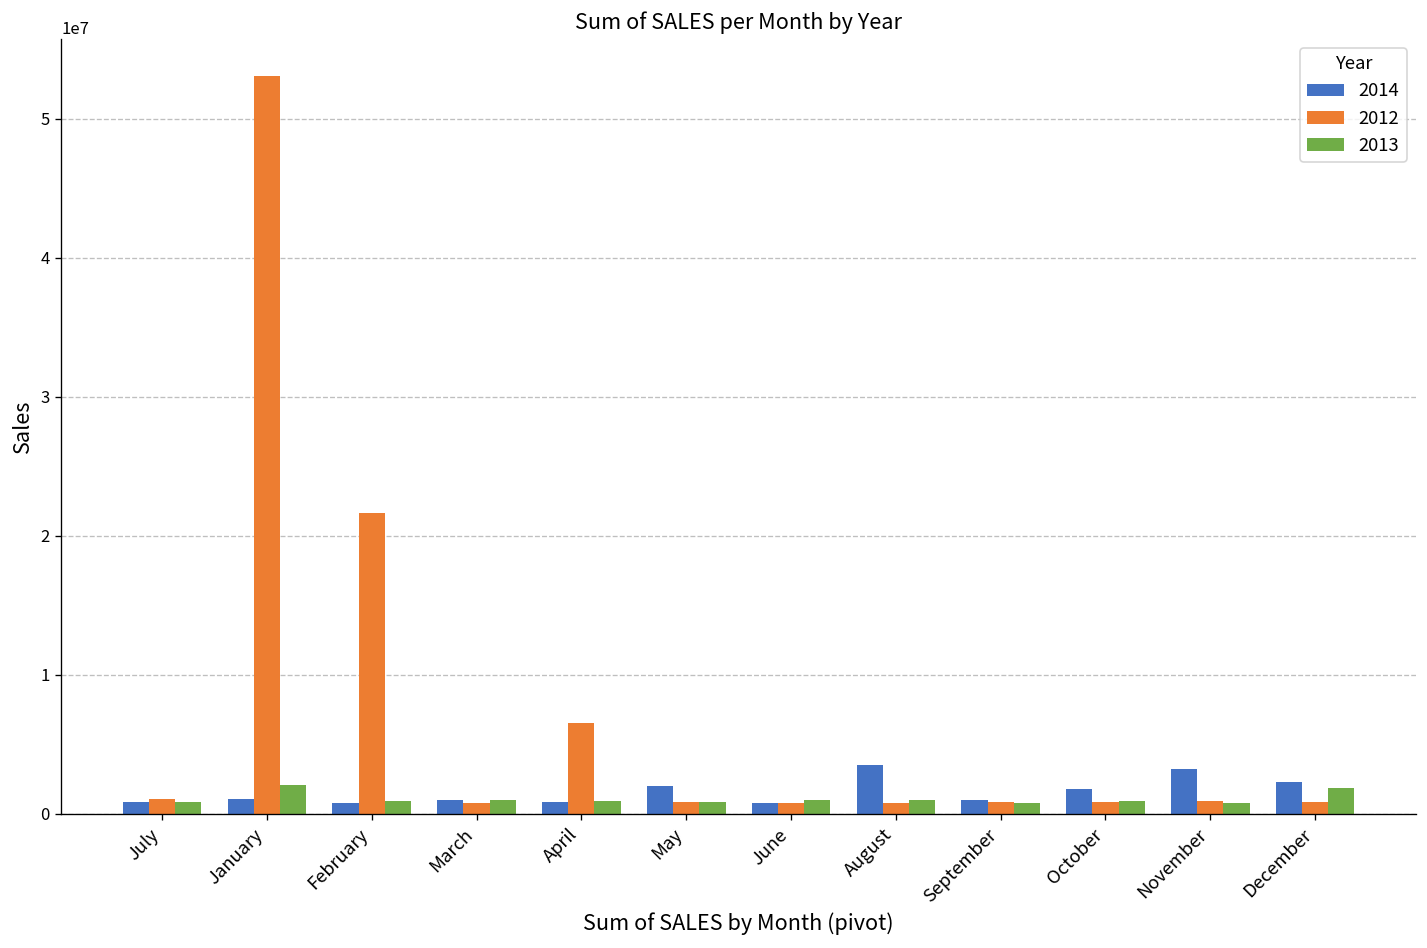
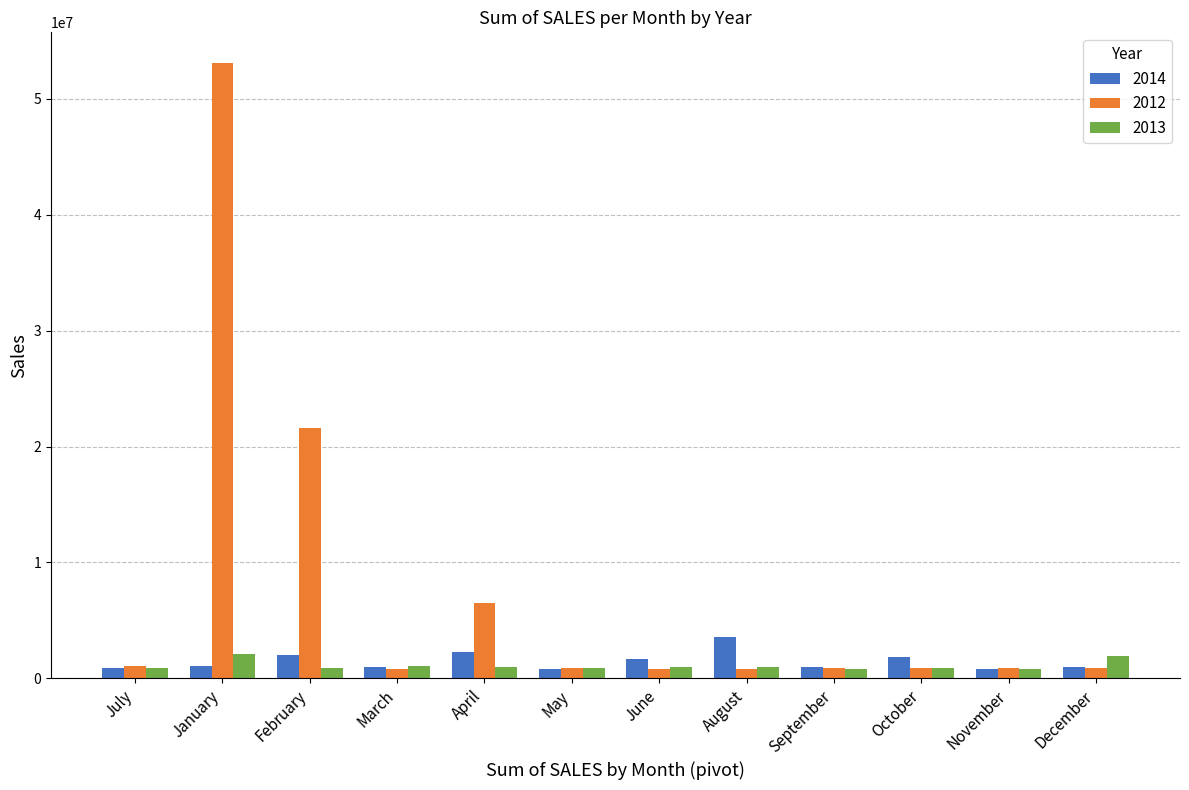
2014, February: 800000 -> 2000000
2014, April: 800000 -> 2300000
2014, May: 2000000 -> 800000
2014, June: 800000 -> 1600000
2014, November: 3200000 -> 800000
2014, December: 2300000 -> 1000000
